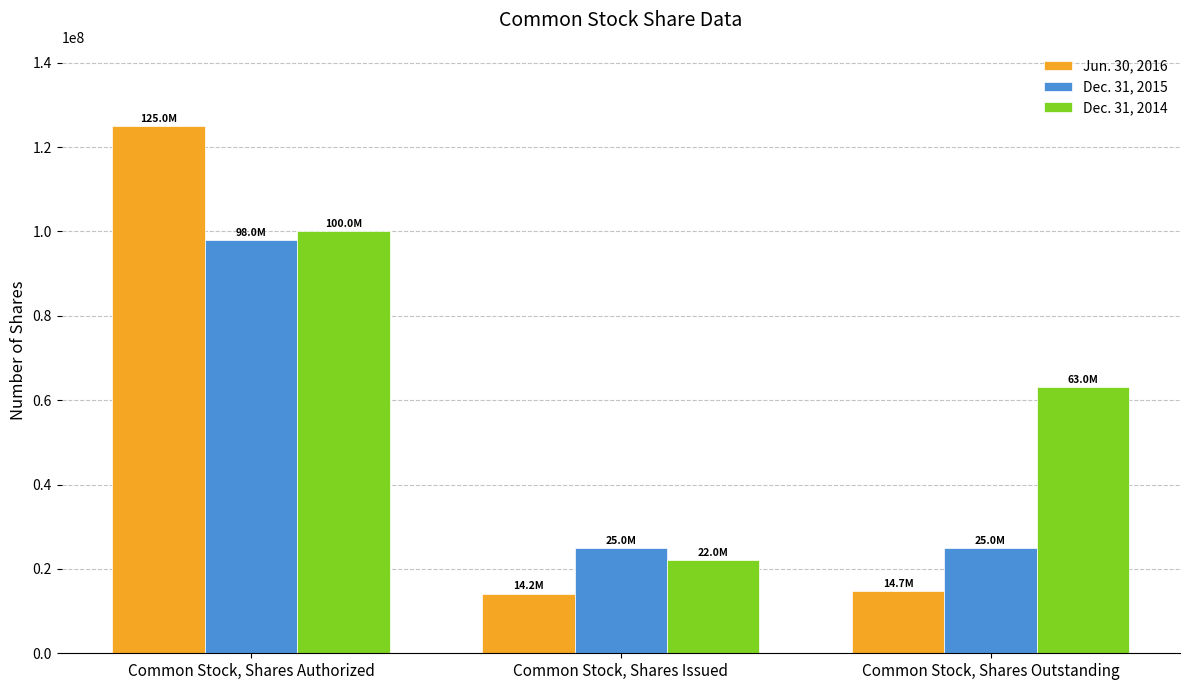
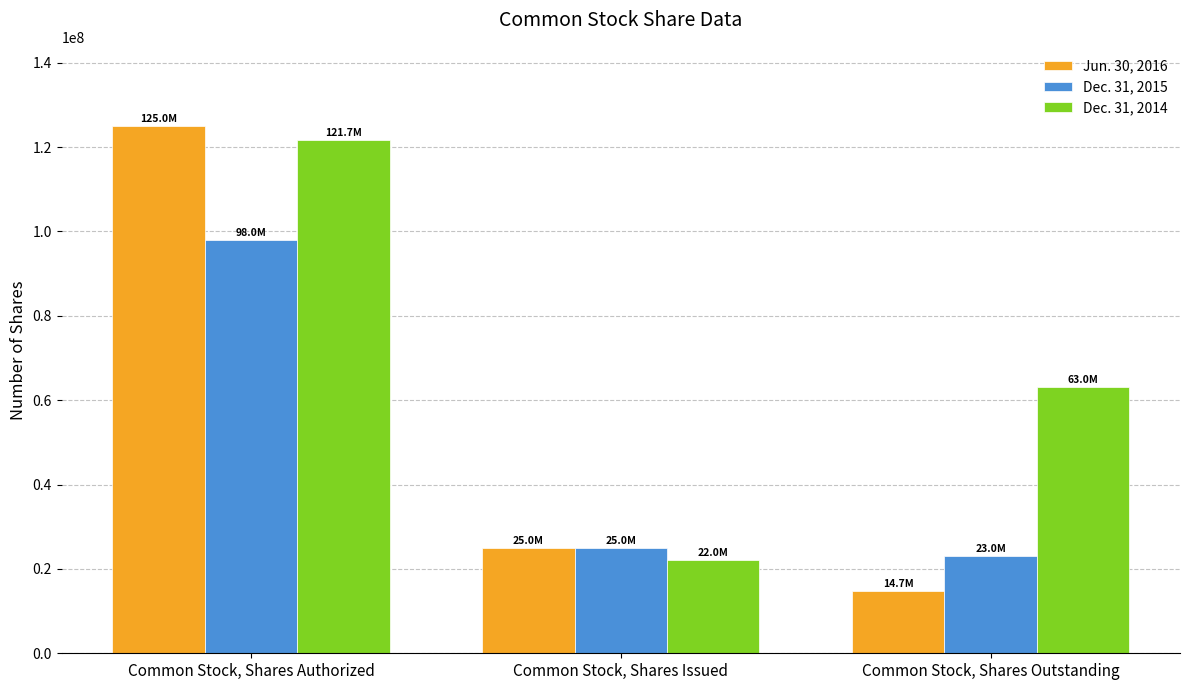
Dec. 31, 2014, Common Stock, Shares Authorized: 100.0M -> 121.7M
Jun. 30, 2016, Common Stock, Shares Issued: 14.2M -> 25.0M
Dec. 31, 2015, Common Stock, Shares Outstanding: 25.0M -> 23.0M
